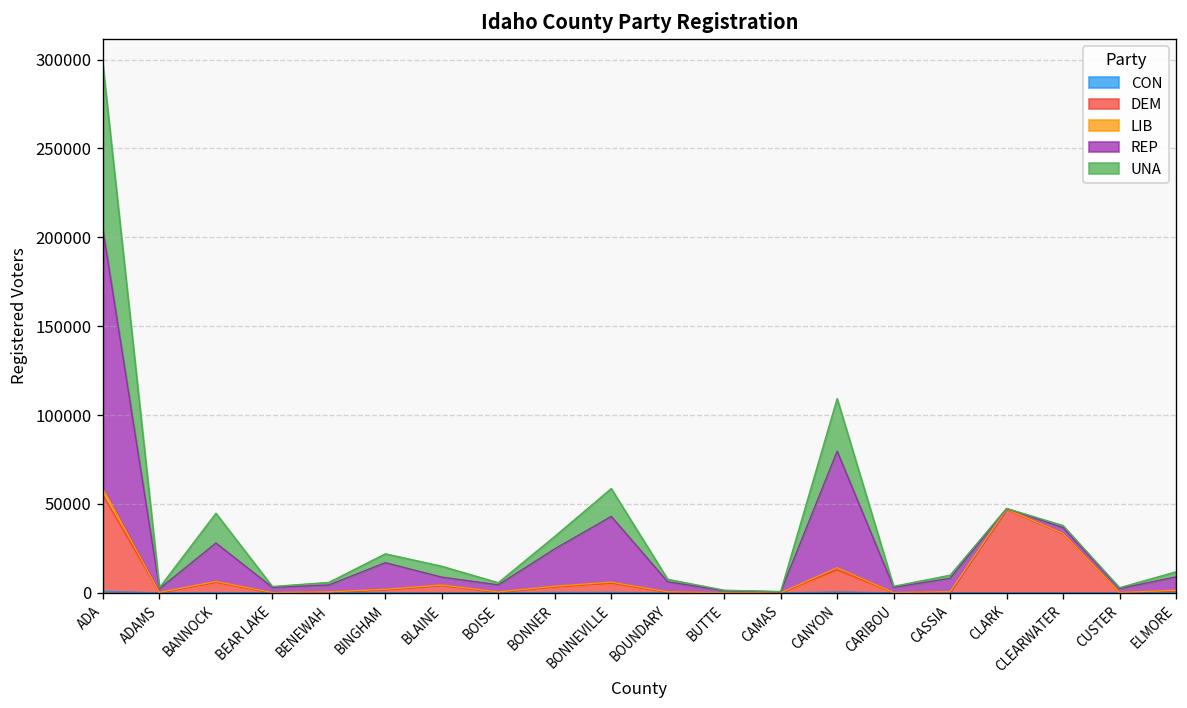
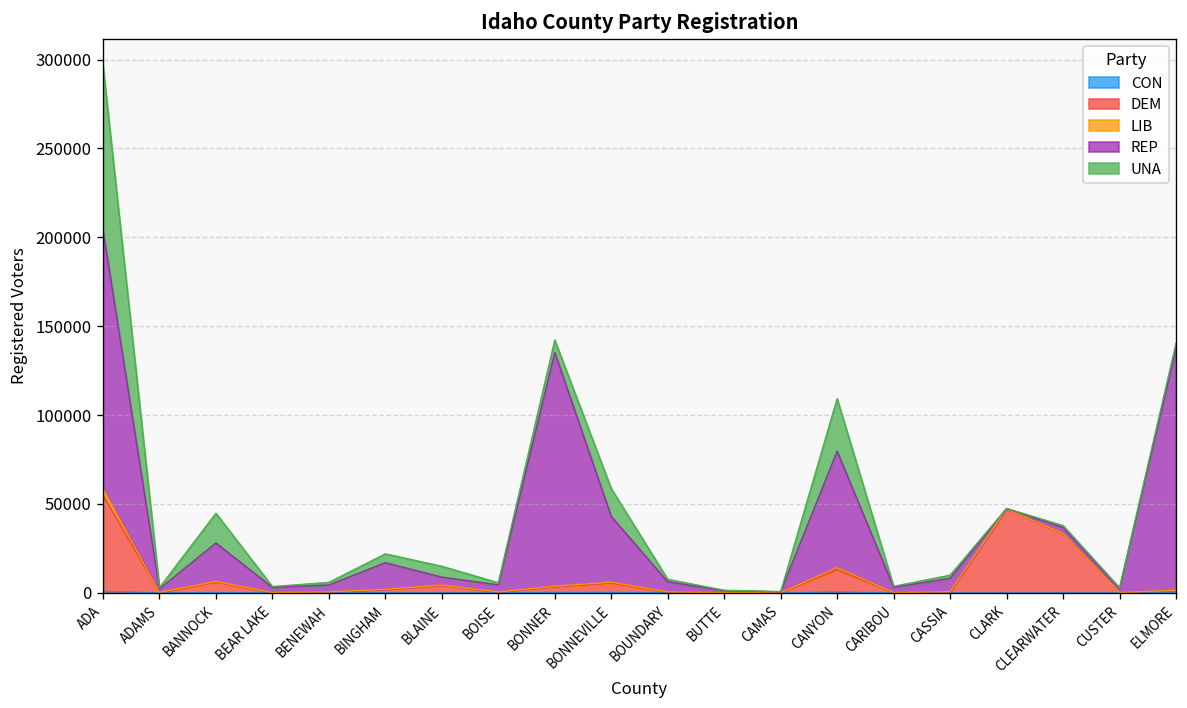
REP, BONNER: 21000 -> 131000
REP, ELMORE: 8000 -> 136000
